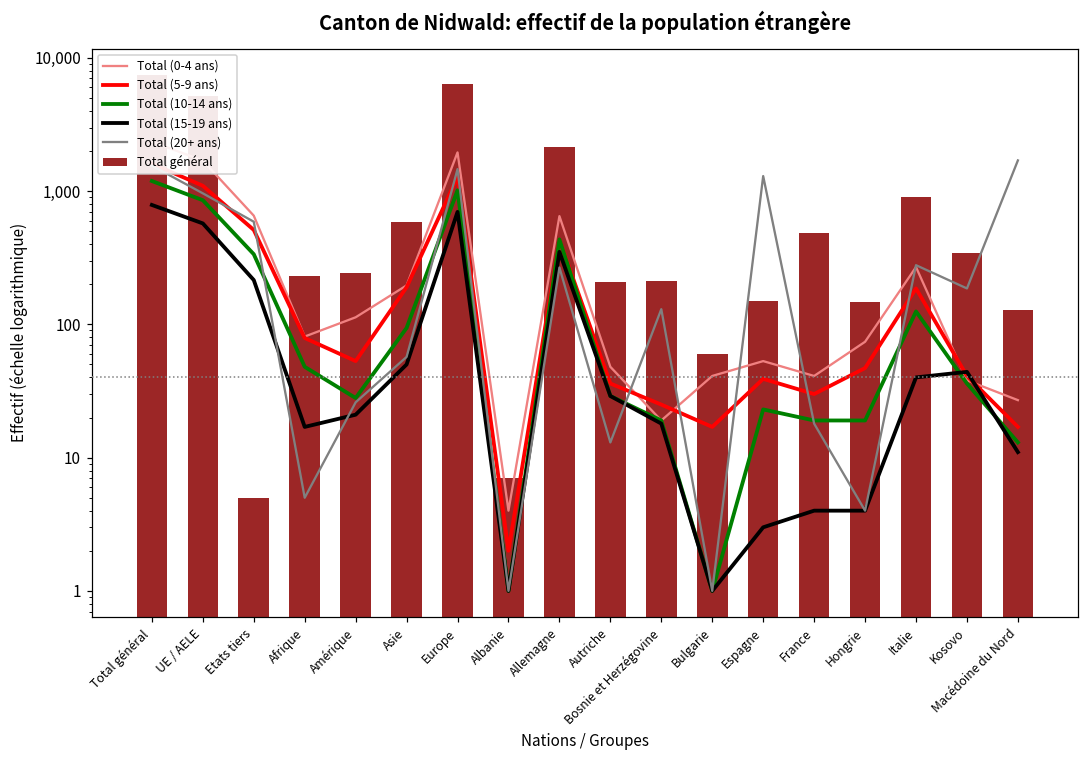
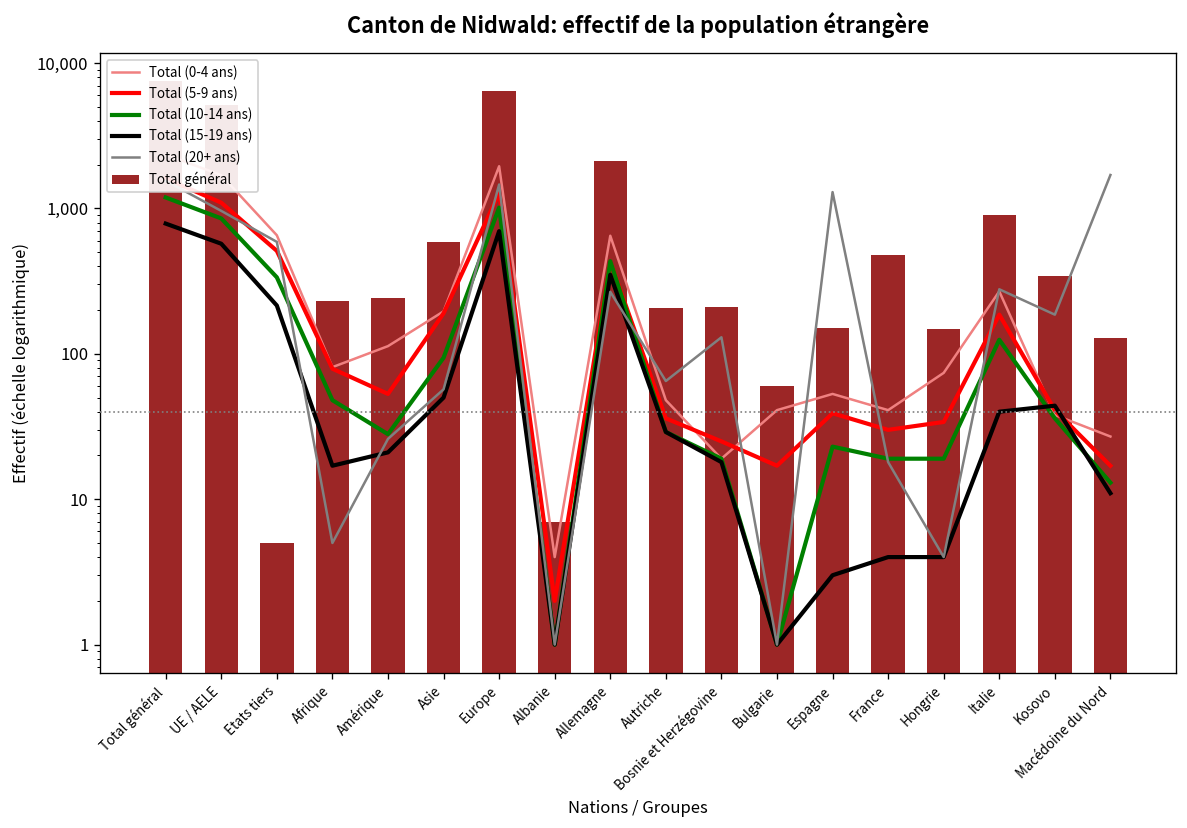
Total (20+ ans), Autriche: 13 -> 70
Total (5-9 ans), Hongrie: 47 -> 34
